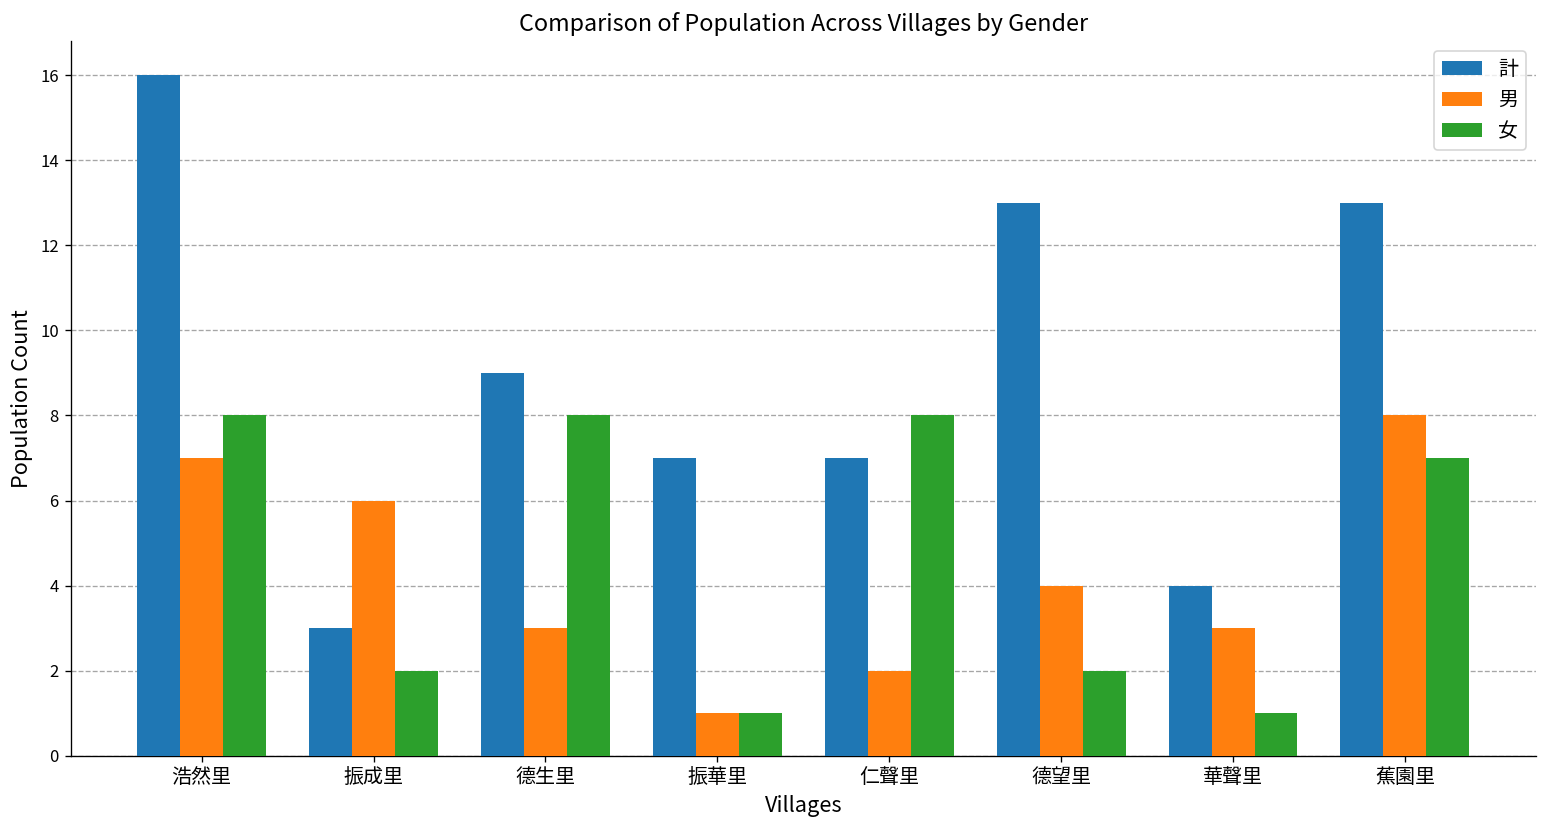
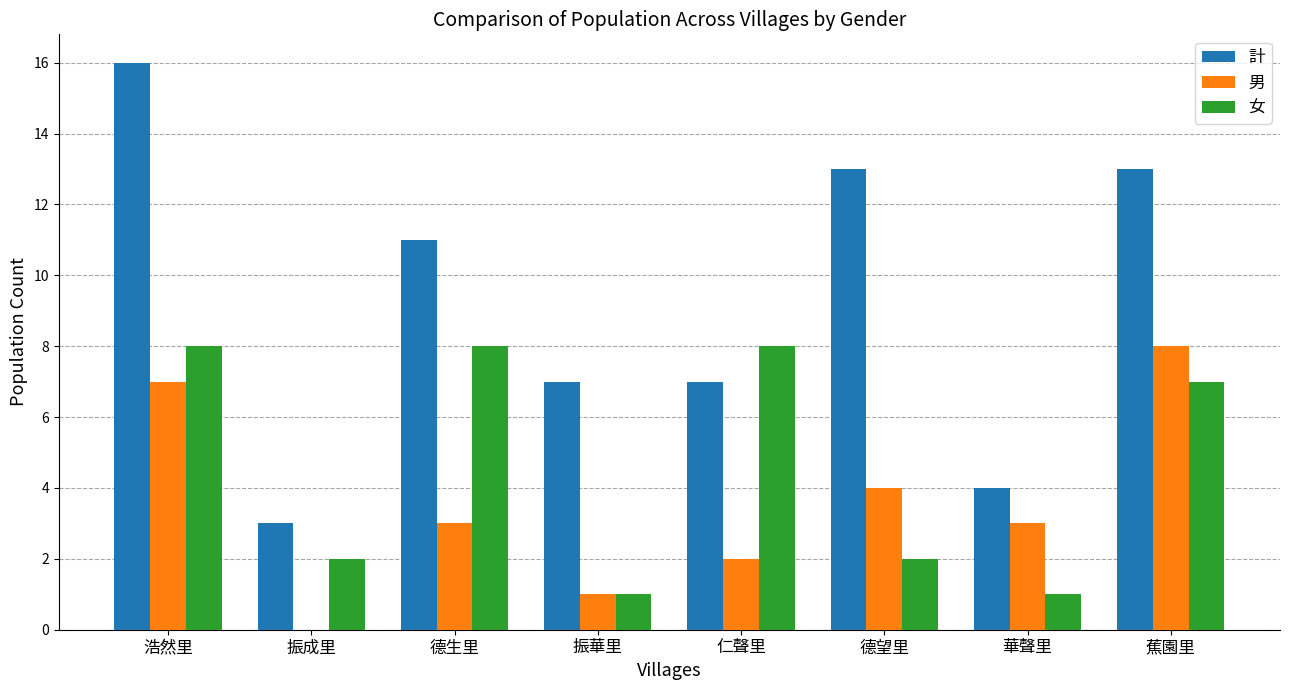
男, 振成里: 6 -> 0
計, 德生里: 9 -> 11
